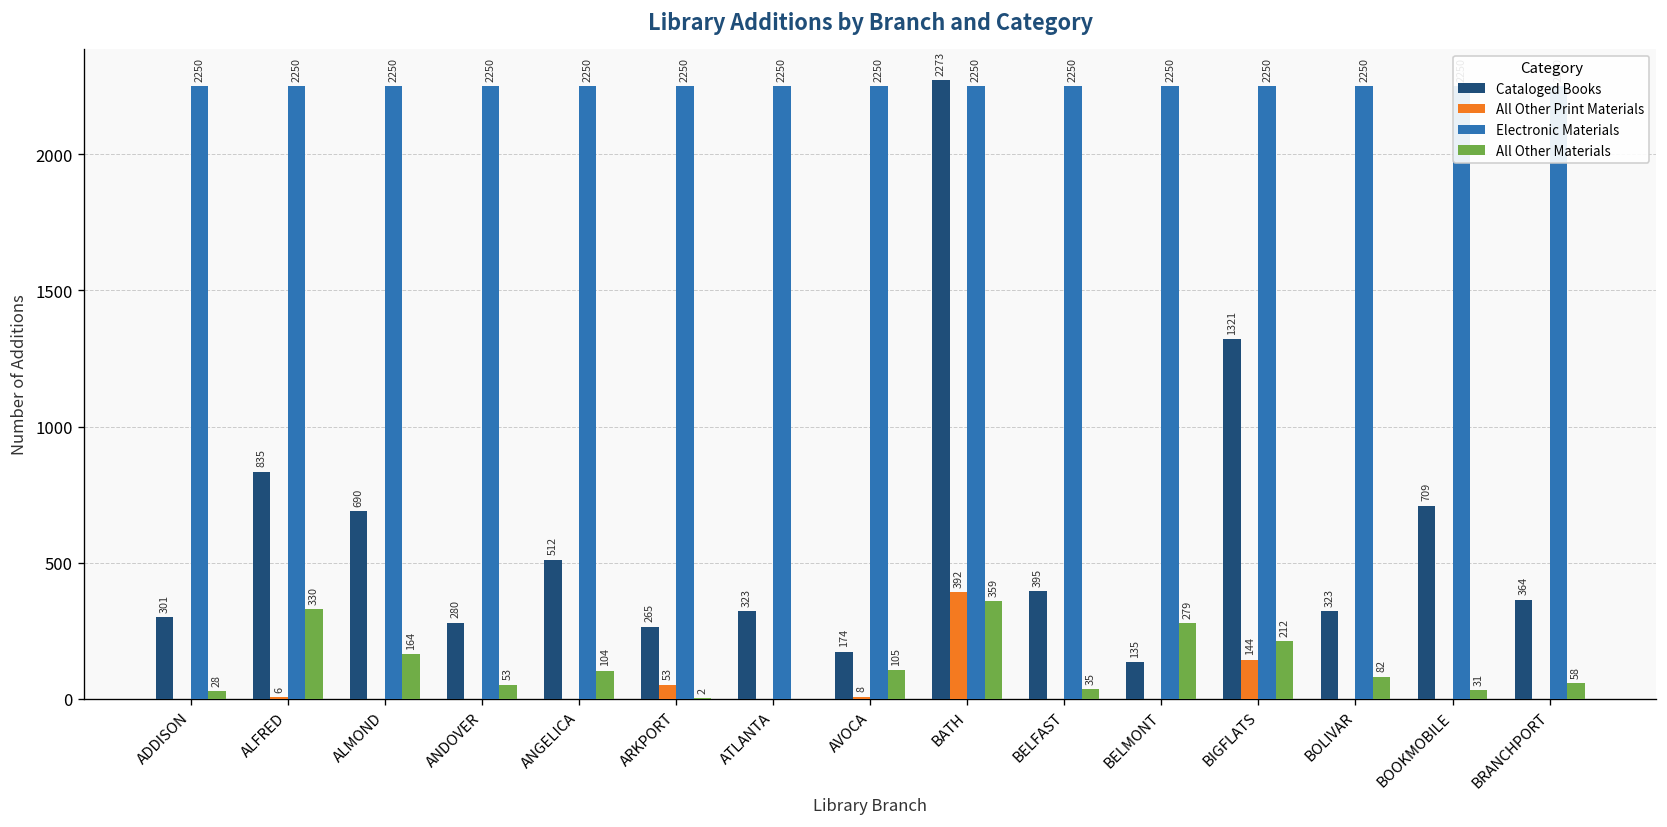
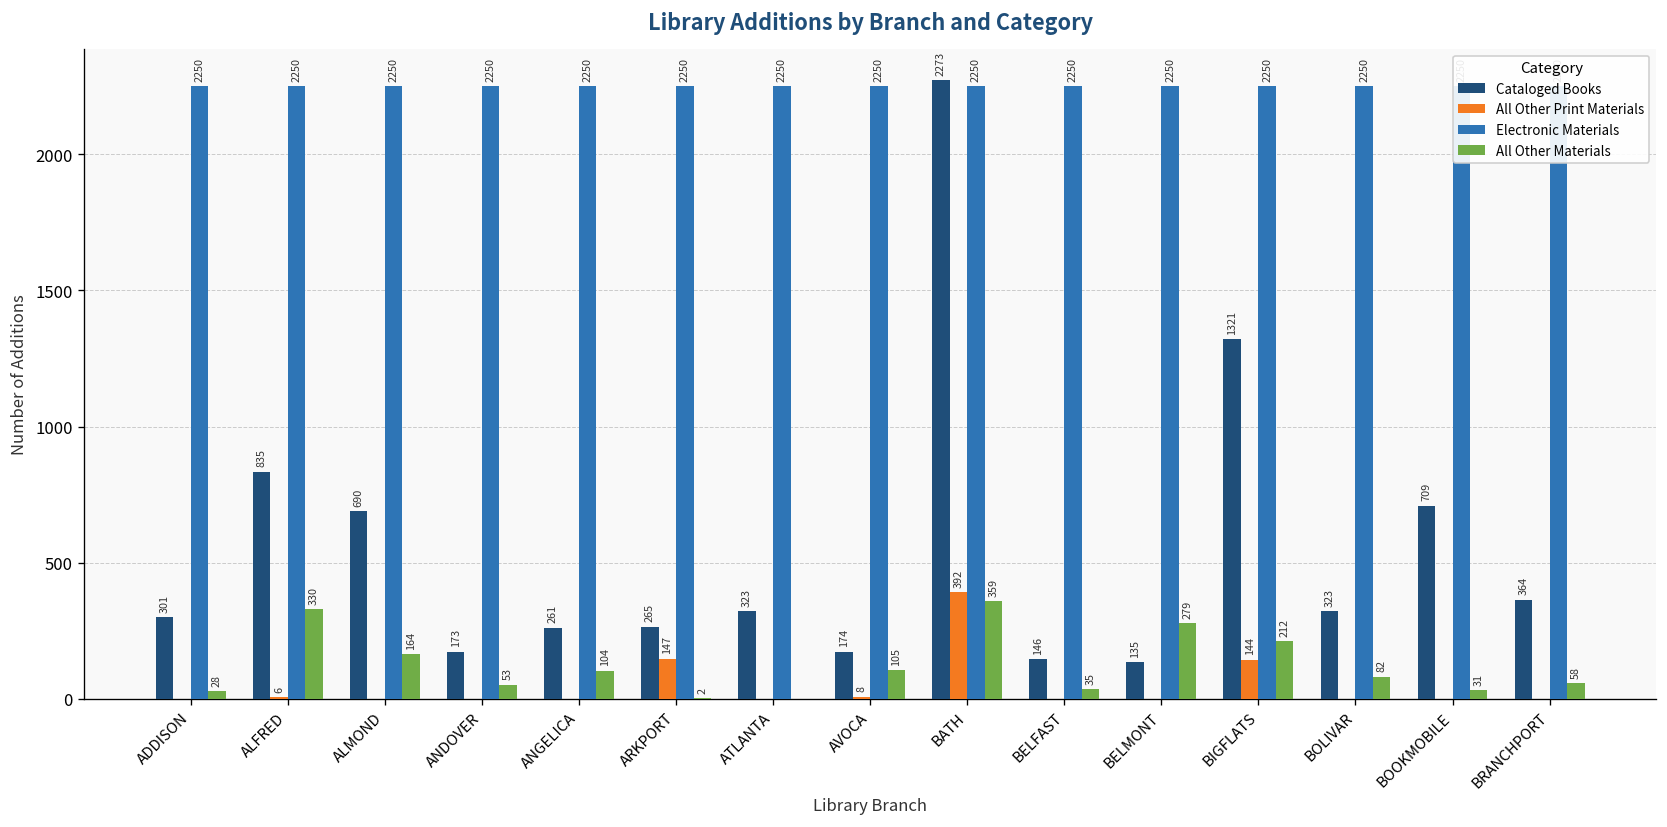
Cataloged Books, ANDOVER: 280 -> 173
Cataloged Books, ANGELICA: 512 -> 261
All Other Print Materials, ARKPORT: 53 -> 147
Cataloged Books, BELFAST: 395 -> 146
